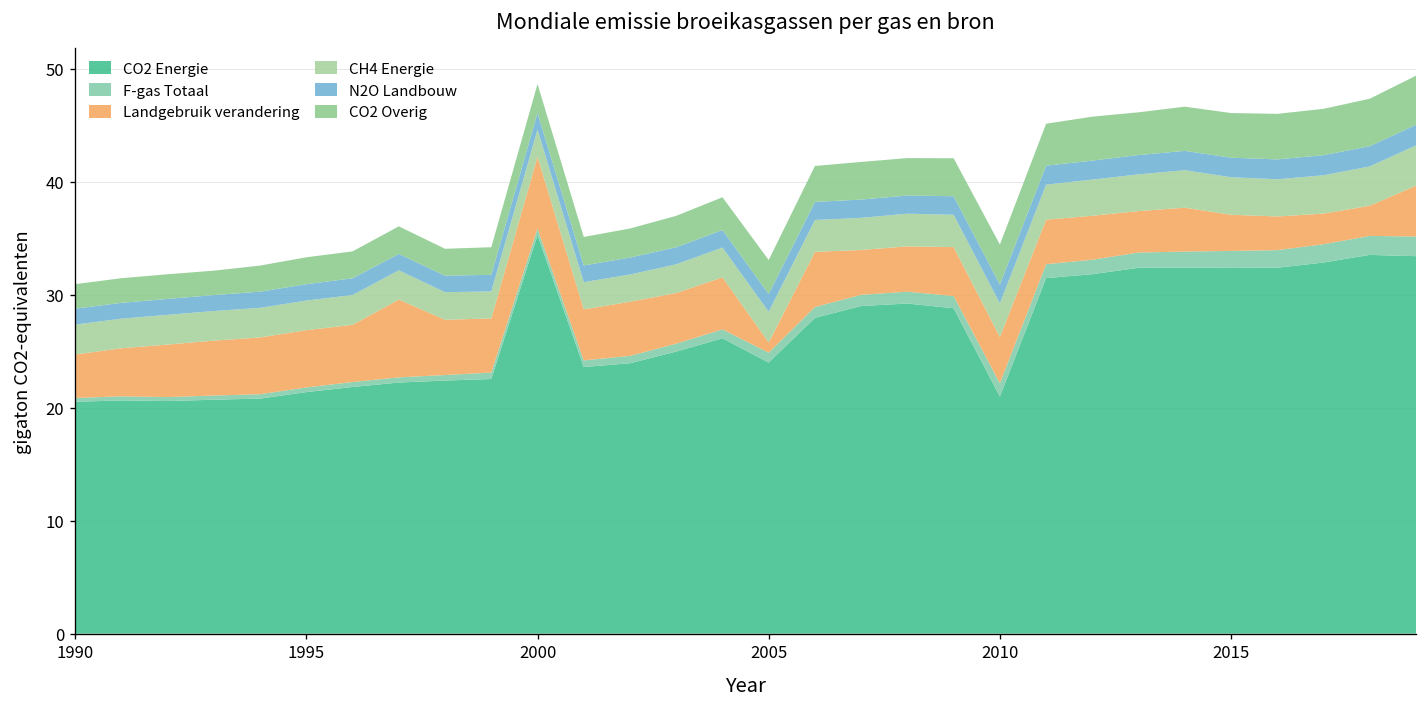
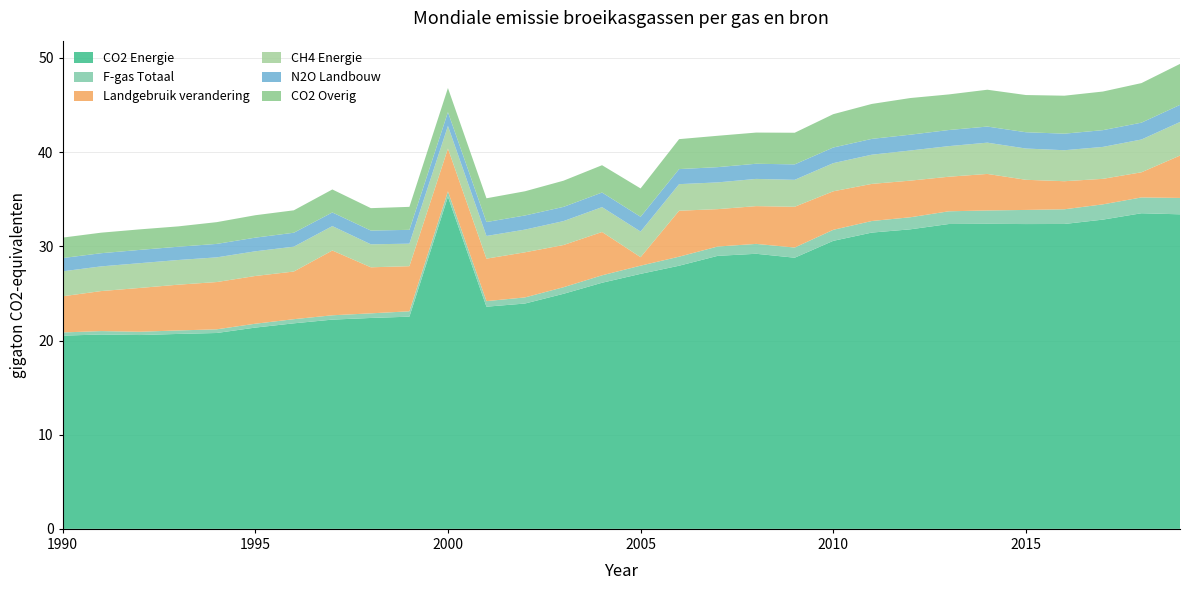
Landgebruik verandering, 2000: 6 -> 5
CO2 Energie, 2005: 24 -> 27
CO2 Energie, 2010: 21 -> 31
